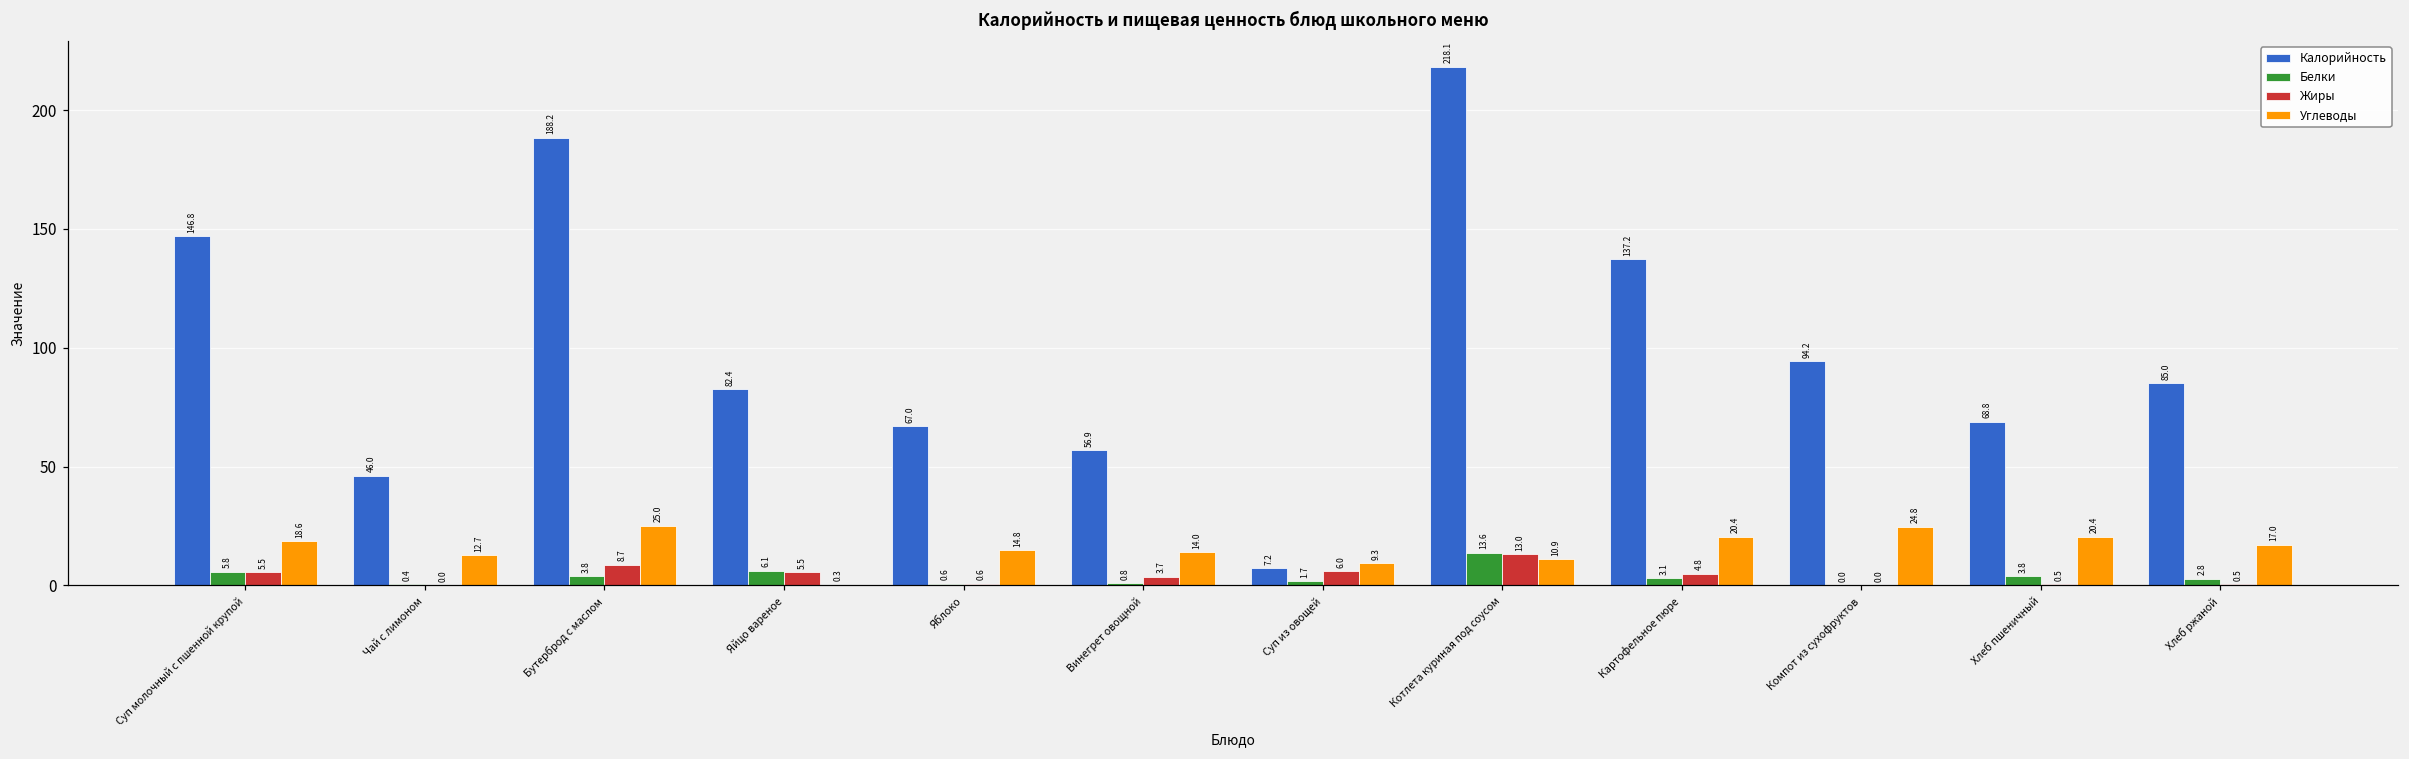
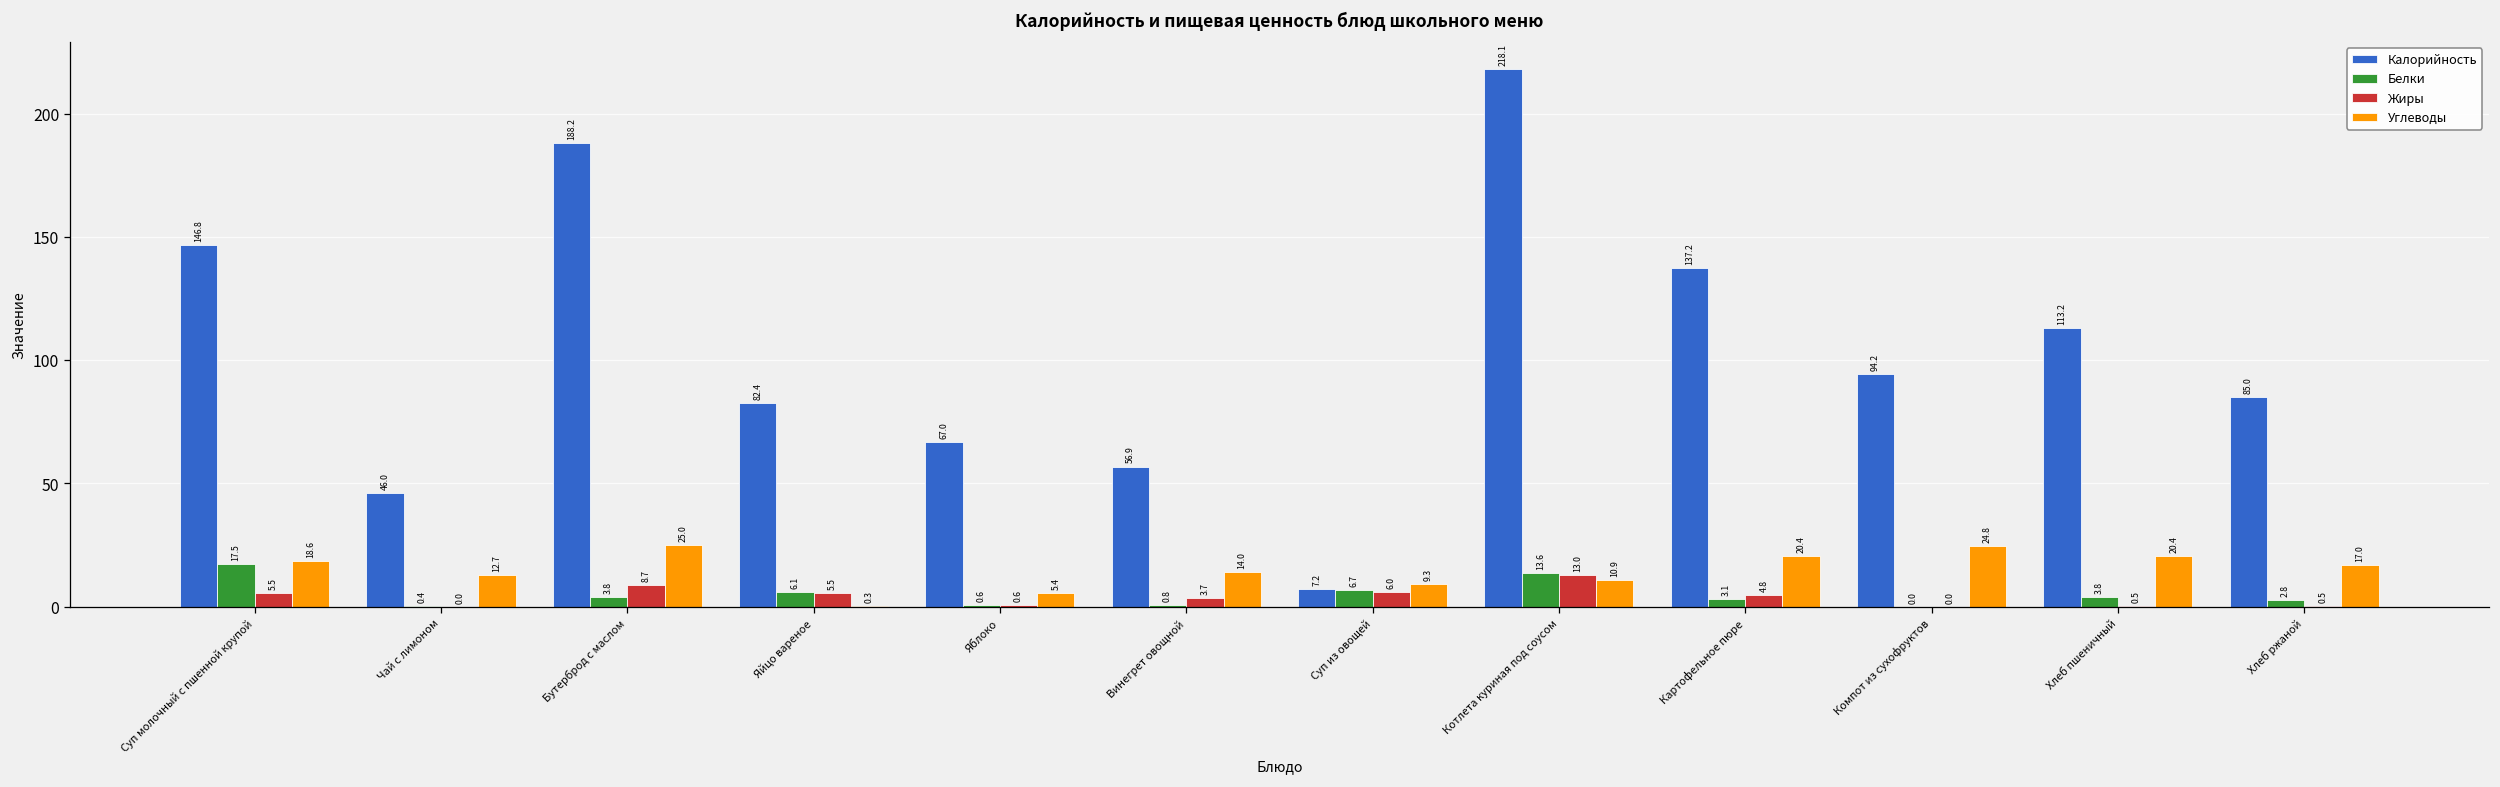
Белки, Суп молочный с пшенной крупой: 5.8 -> 17.5
Углеводы, Яблоко: 14.8 -> 5.4
Белки, Суп из овощей: 1.7 -> 6.7
Калорийность, Хлеб пшеничный: 68.8 -> 113.2
